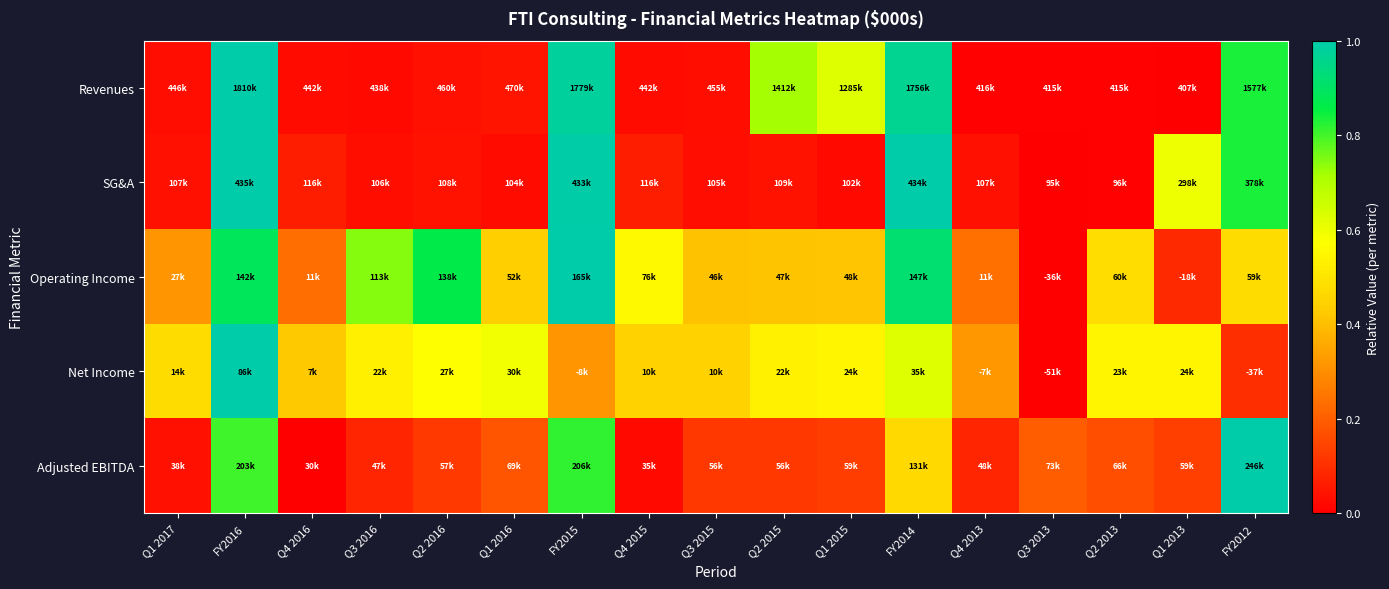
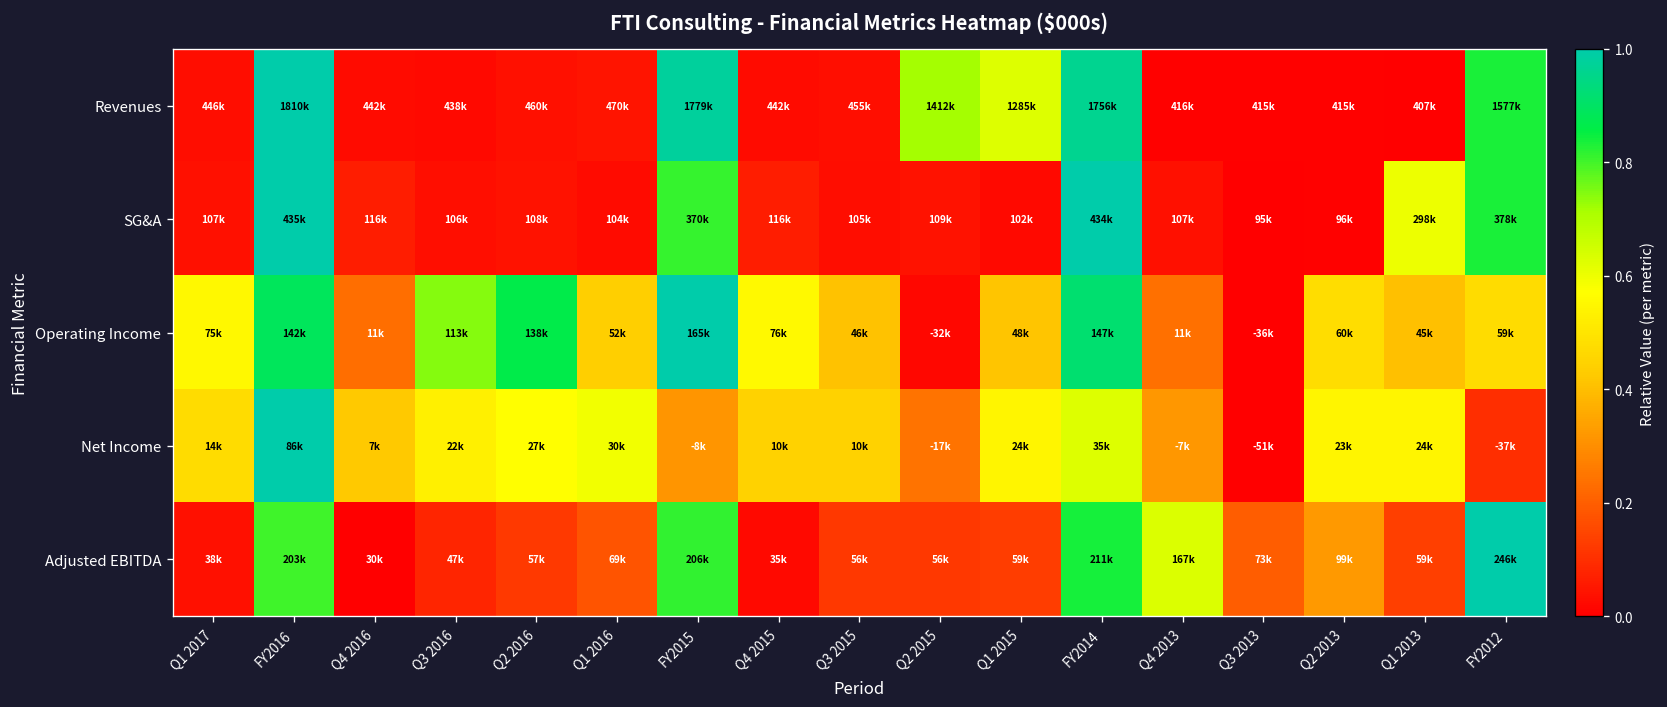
SG&A, FY2015: 433k -> 370k
Operating Income, Q1 2017: 27k -> 75k
Operating Income, Q2 2015: 47k -> -32k
Operating Income, Q1 2013: -18k -> 45k
Net Income, Q2 2015: 22k -> -17k
Adjusted EBITDA, FY2014: 131k -> 211k
Adjusted EBITDA, Q4 2013: 48k -> 167k
Adjusted EBITDA, Q2 2013: 66k -> 99k
